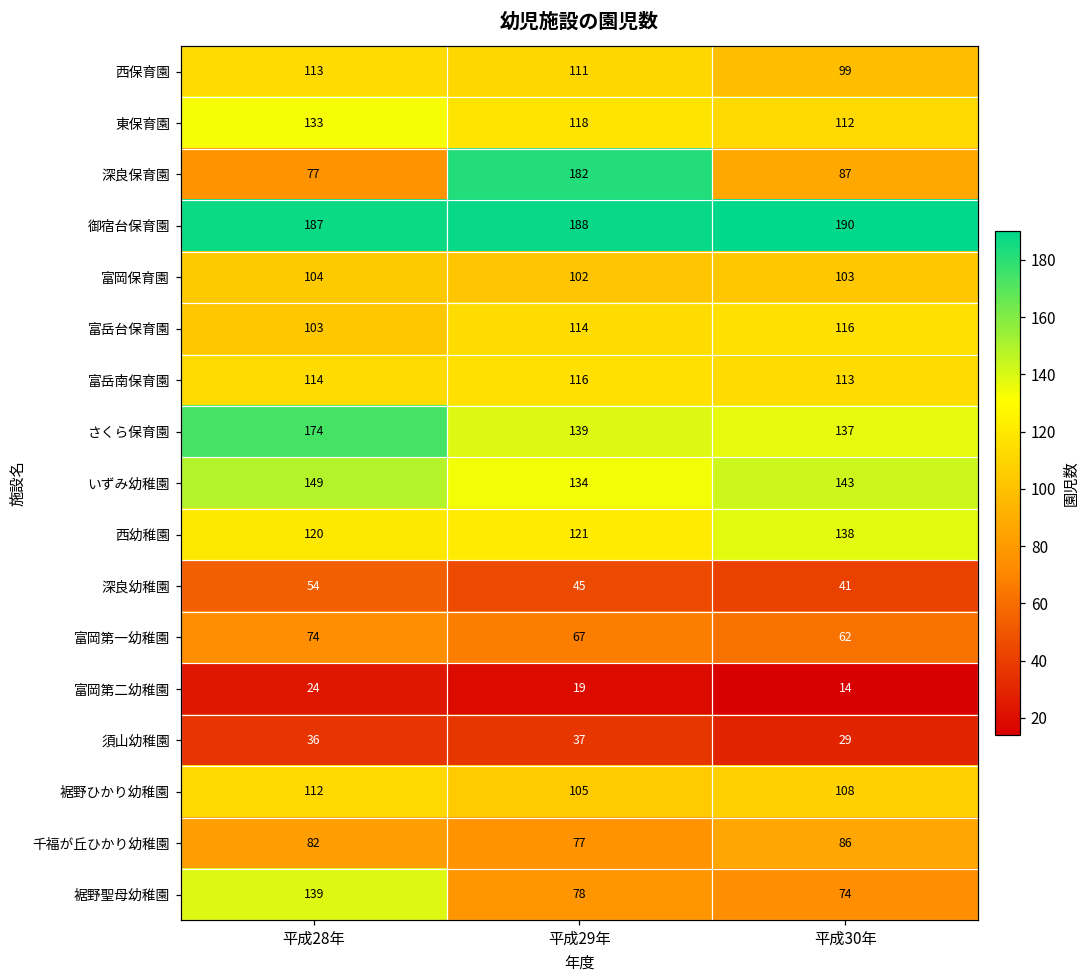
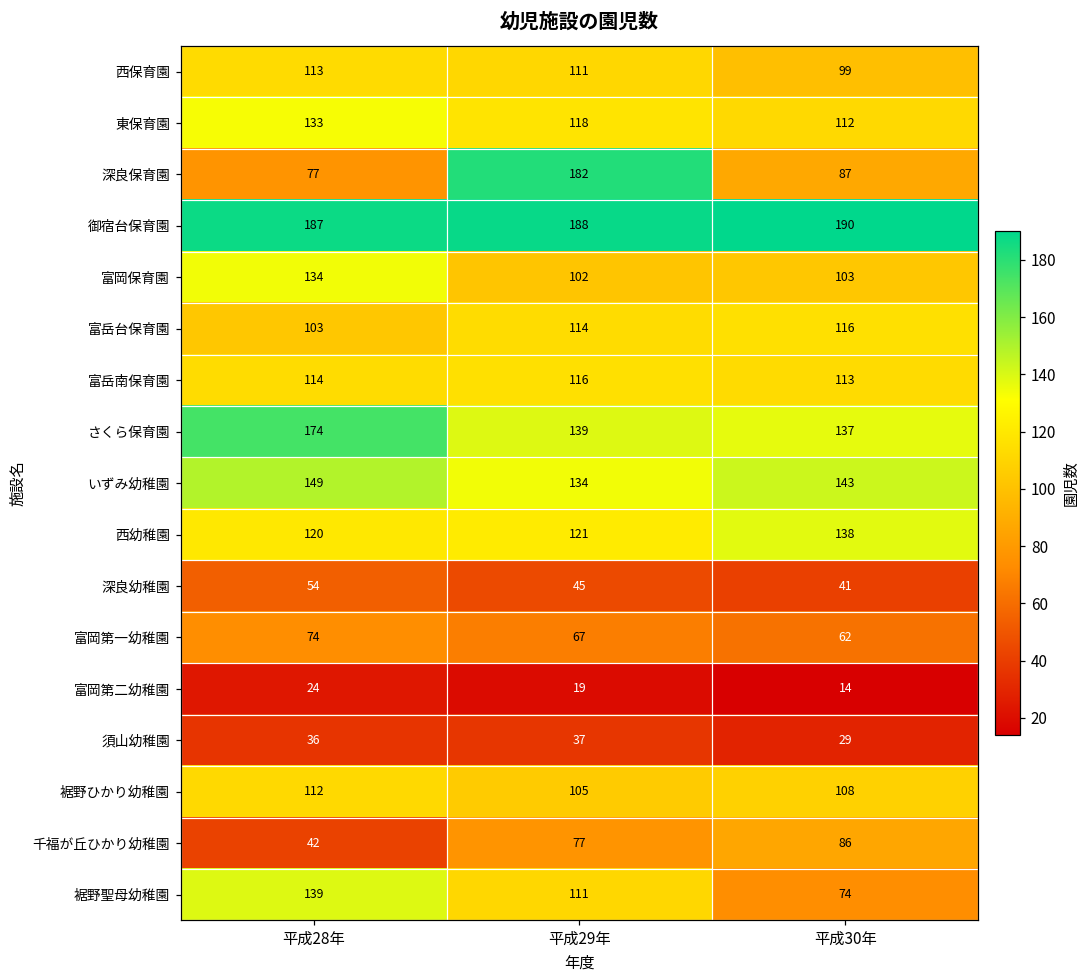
富岡保育園, 平成28年: 104 -> 134
千福が丘ひかり幼稚園, 平成28年: 82 -> 42
裾野聖母幼稚園, 平成29年: 78 -> 111
